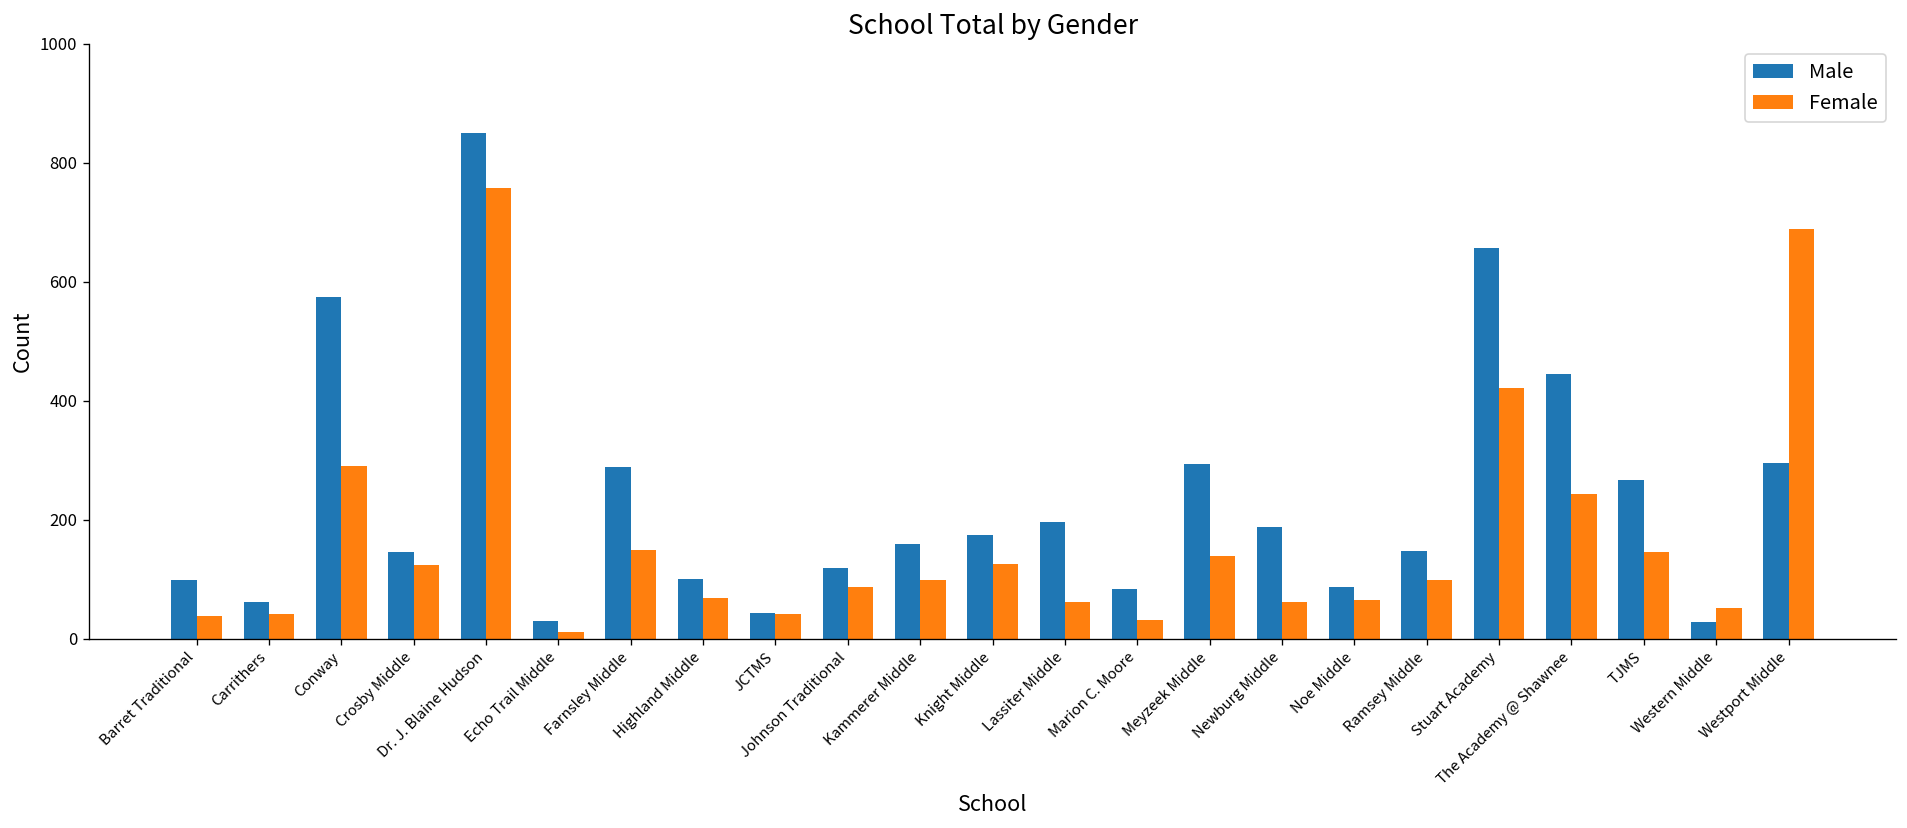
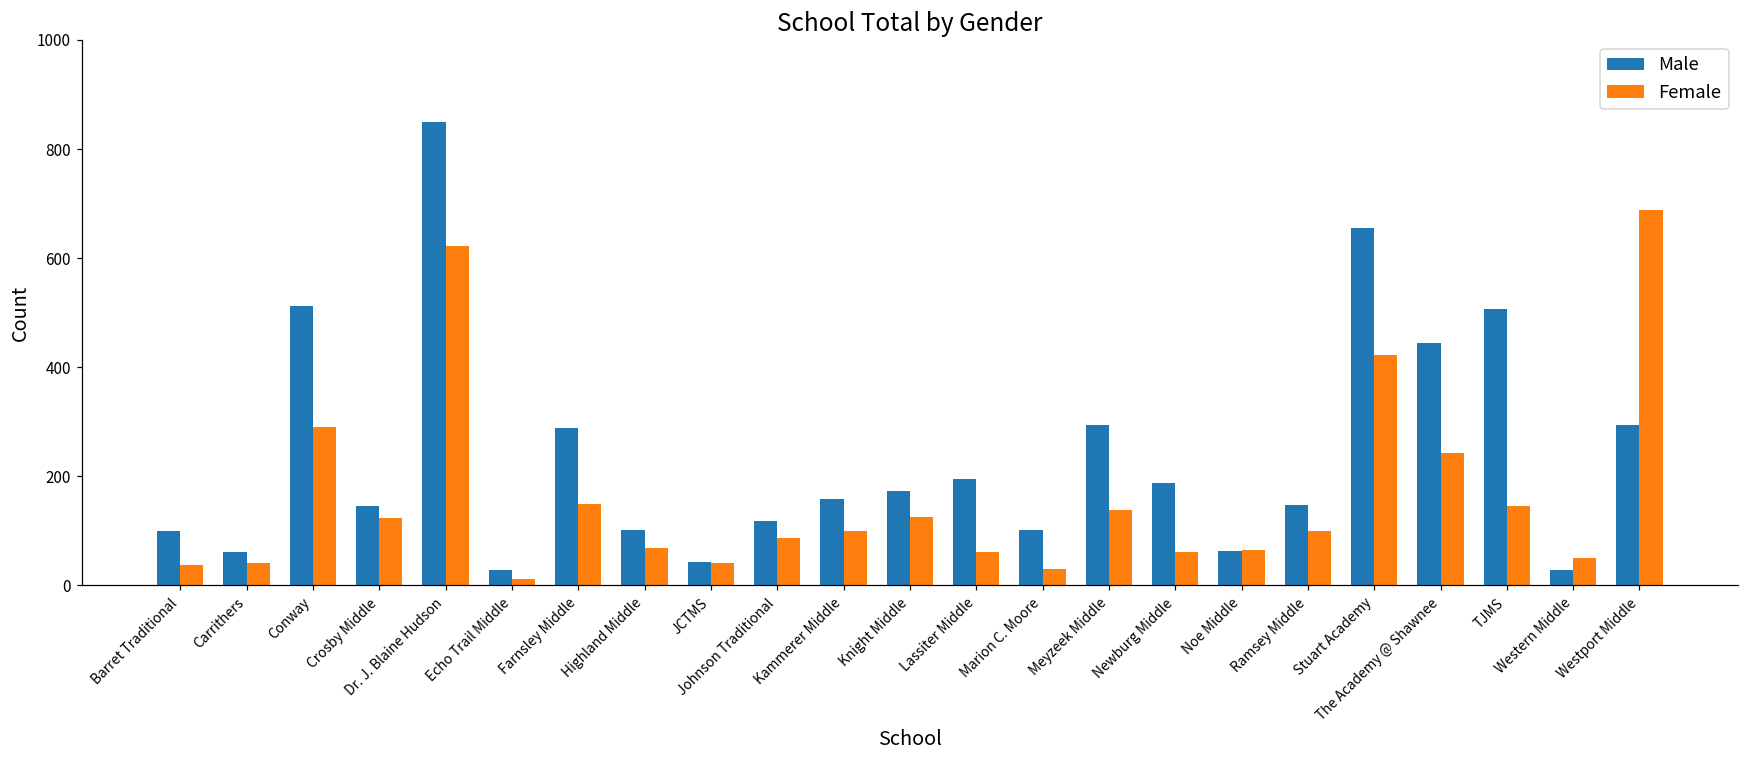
Male, Conway: 570 -> 510
Female, Dr. J. Blaine Hudson: 760 -> 620
Male, Marion C. Moore: 80 -> 100
Male, Noe Middle: 90 -> 60
Male, TJMS: 270 -> 510
